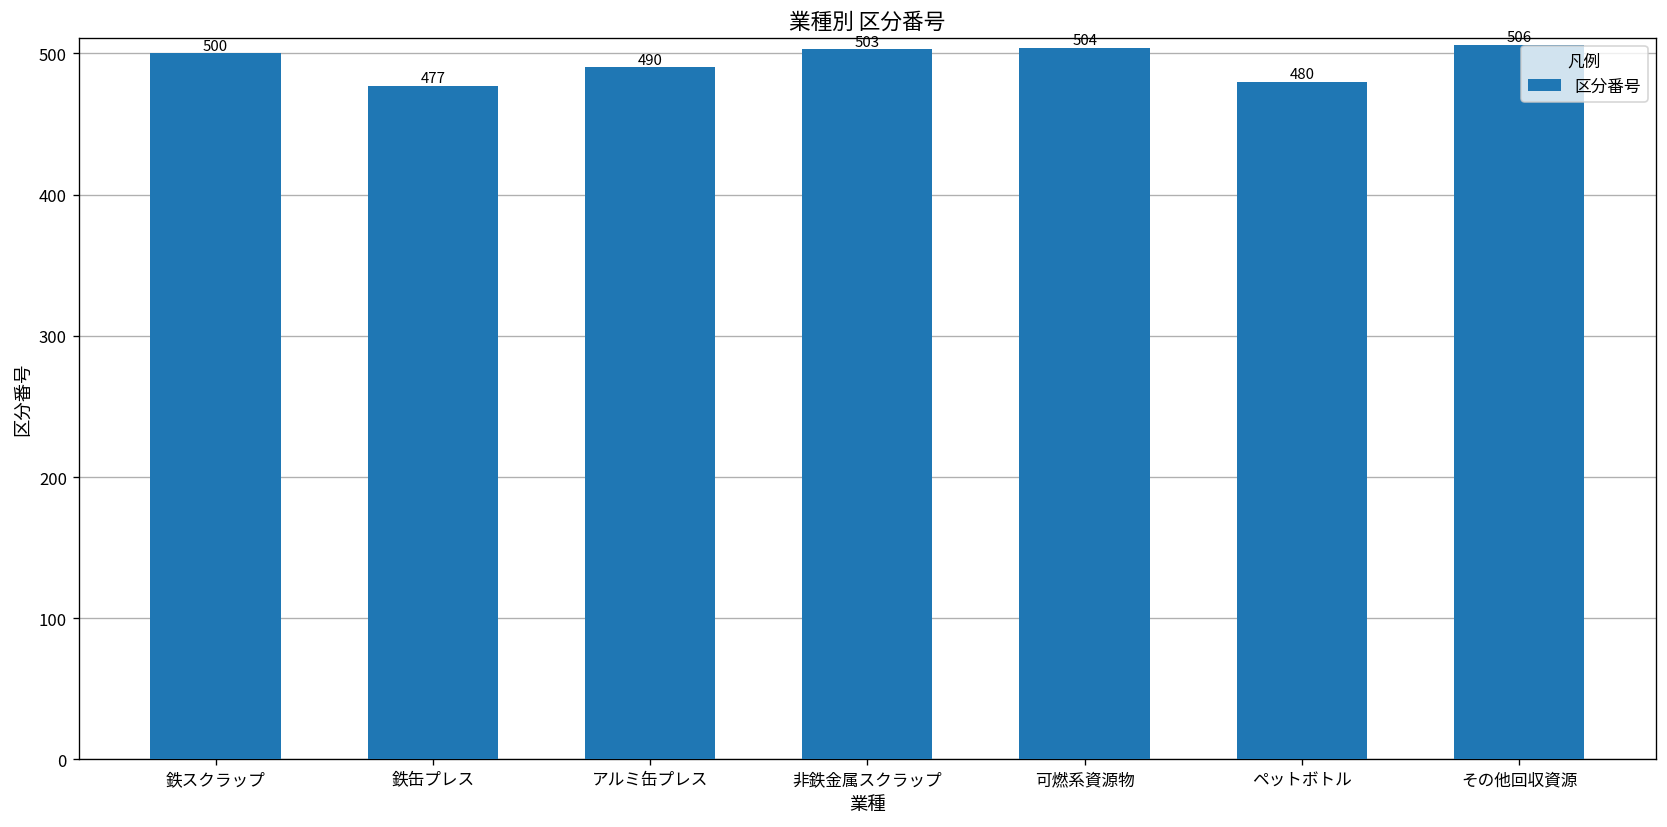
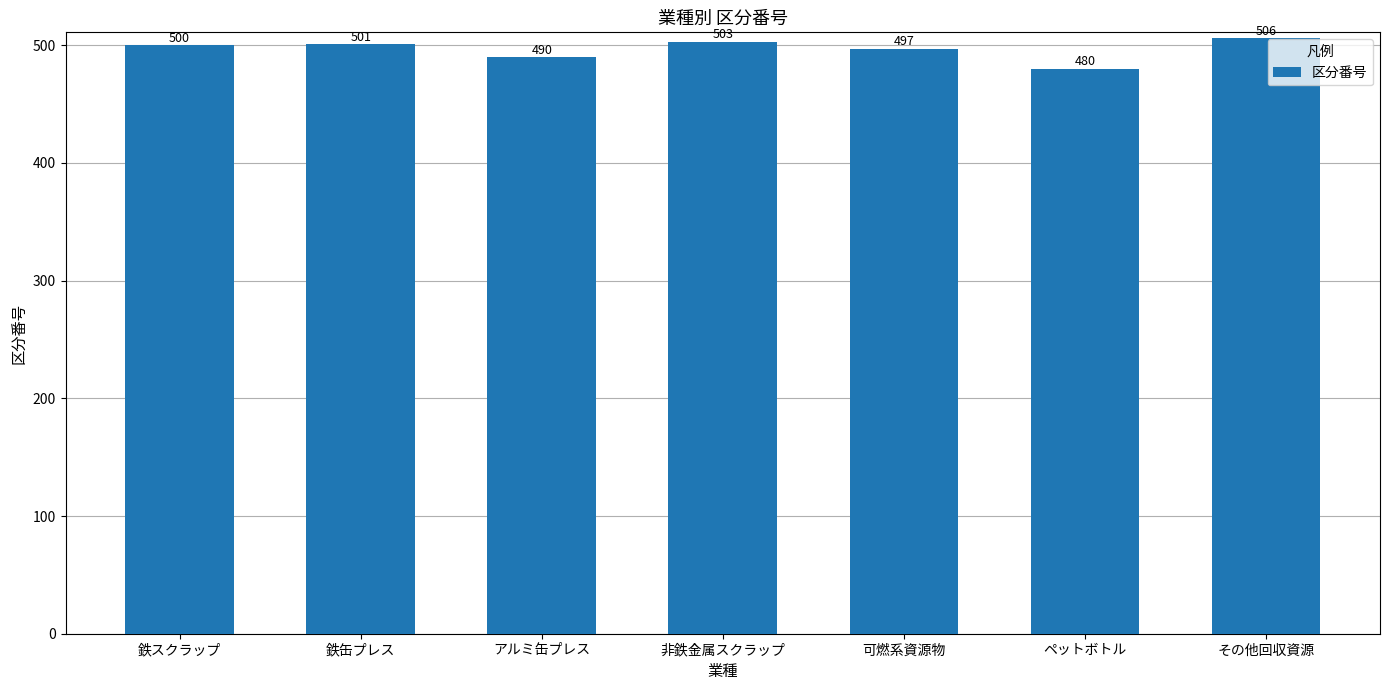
鉄缶プレス: 477 -> 501
可燃系資源物: 504 -> 497
